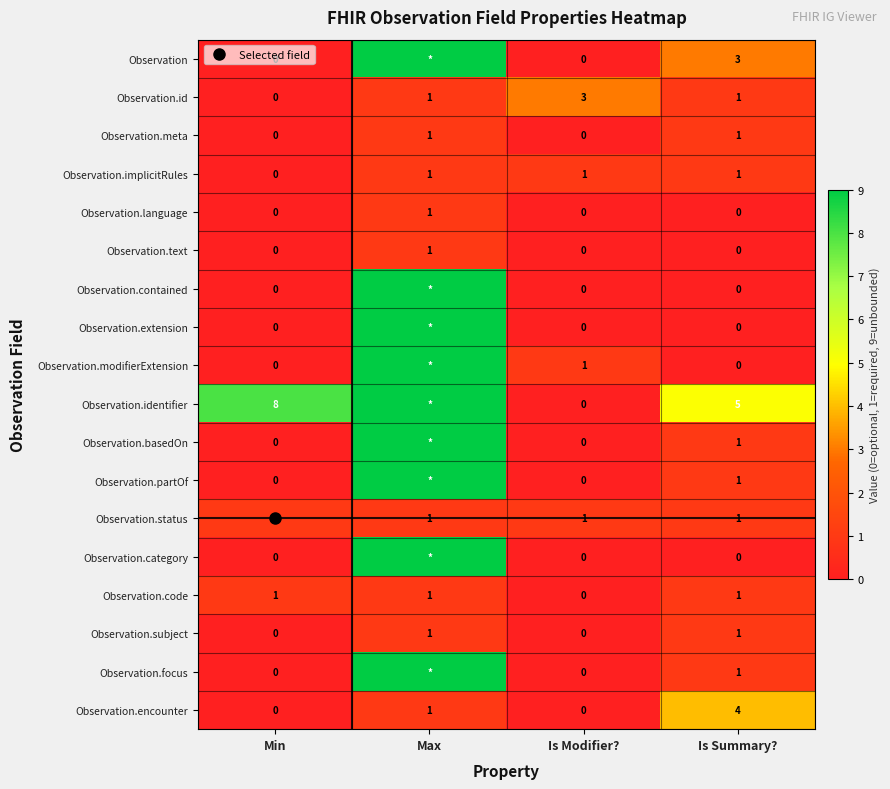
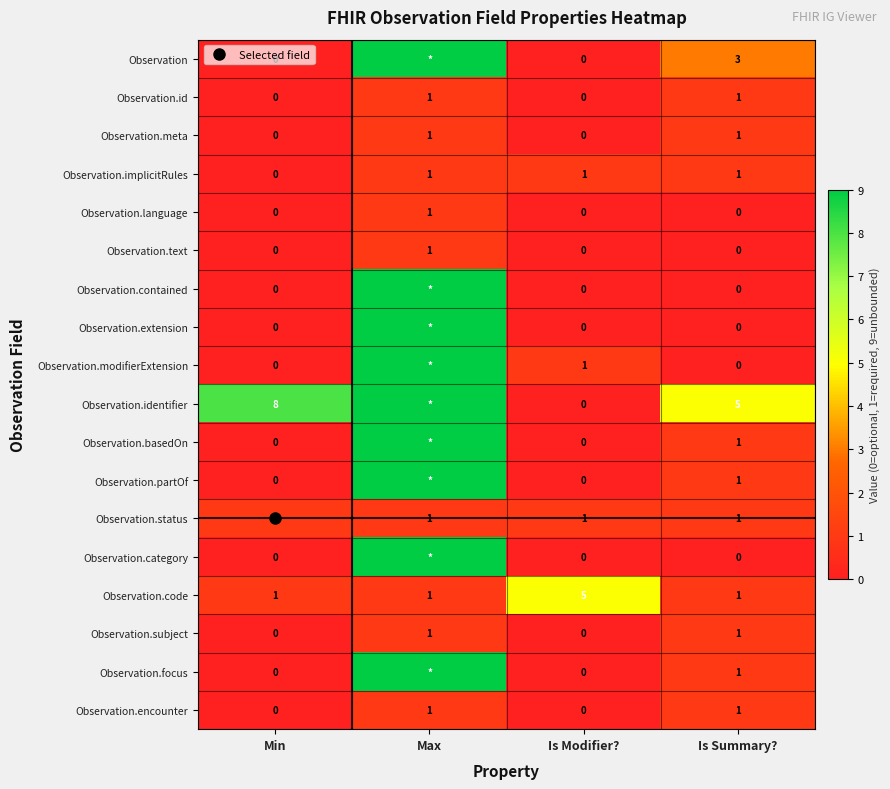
Observation.id, Is Modifier?: 3 -> 0
Observation.code, Is Modifier?: 0 -> 5
Observation.encounter, Is Summary?: 4 -> 1
